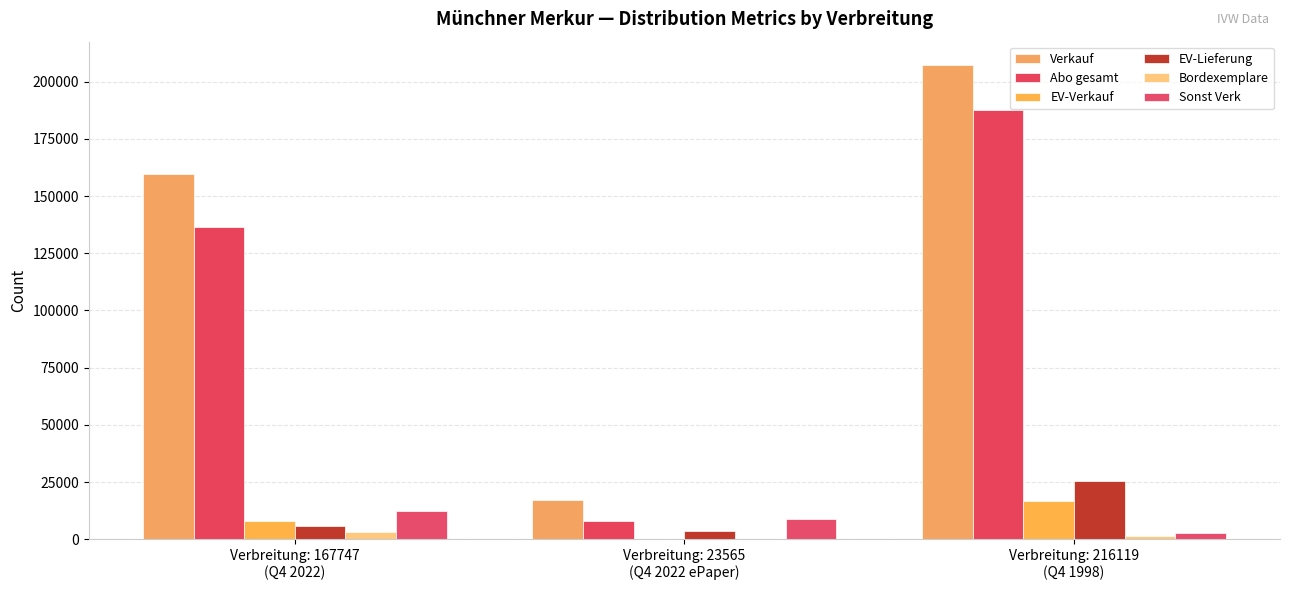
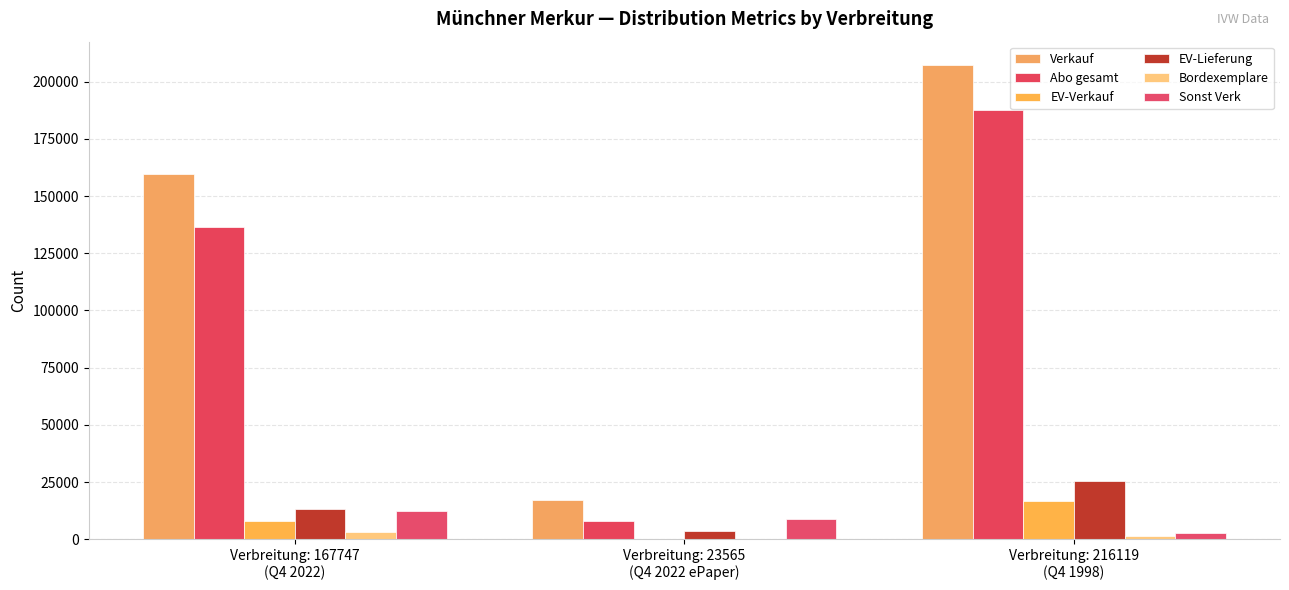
EV-Lieferung, Verbreitung: 167747 (Q4 2022): 6000 -> 13000
